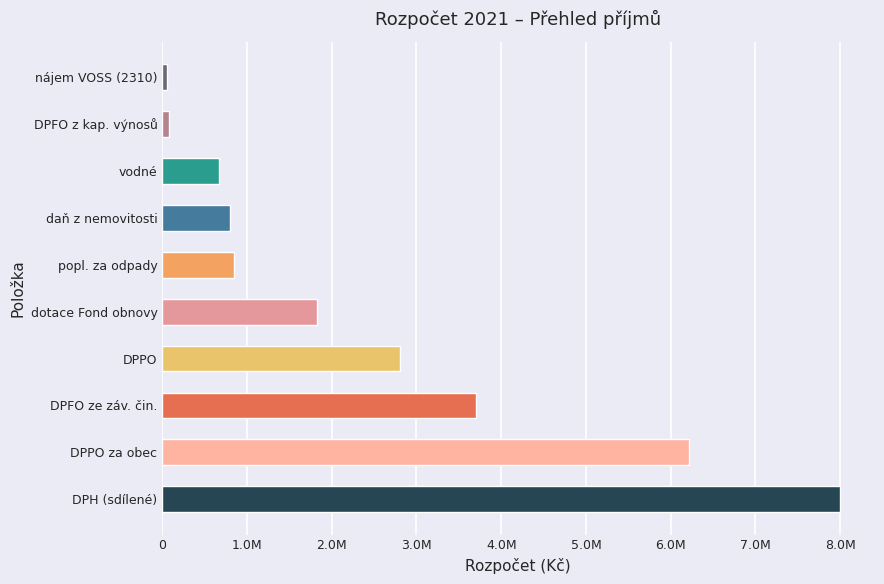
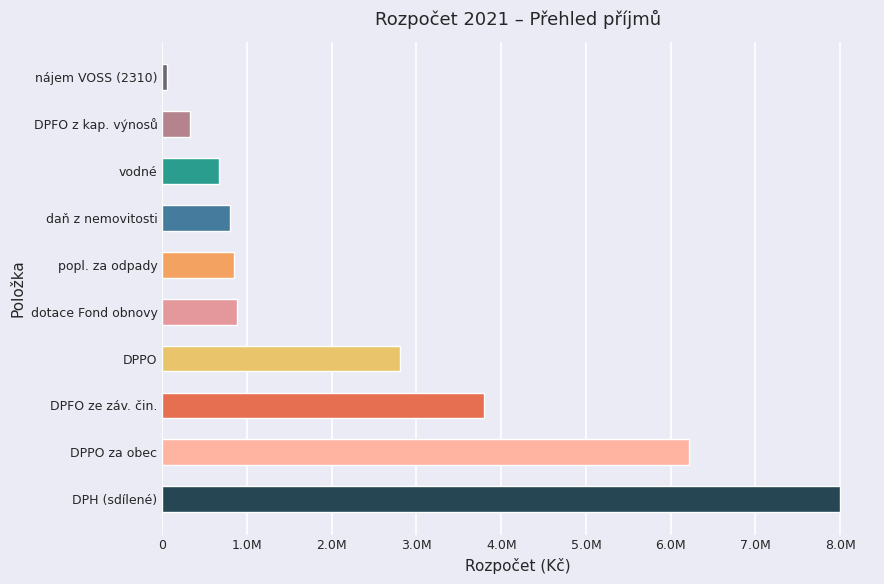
DPFO z kap. výnosů: 100000 -> 300000
dotace Fond obnovy: 1800000 -> 900000
DPFO ze záv. čin.: 3700000 -> 3800000
